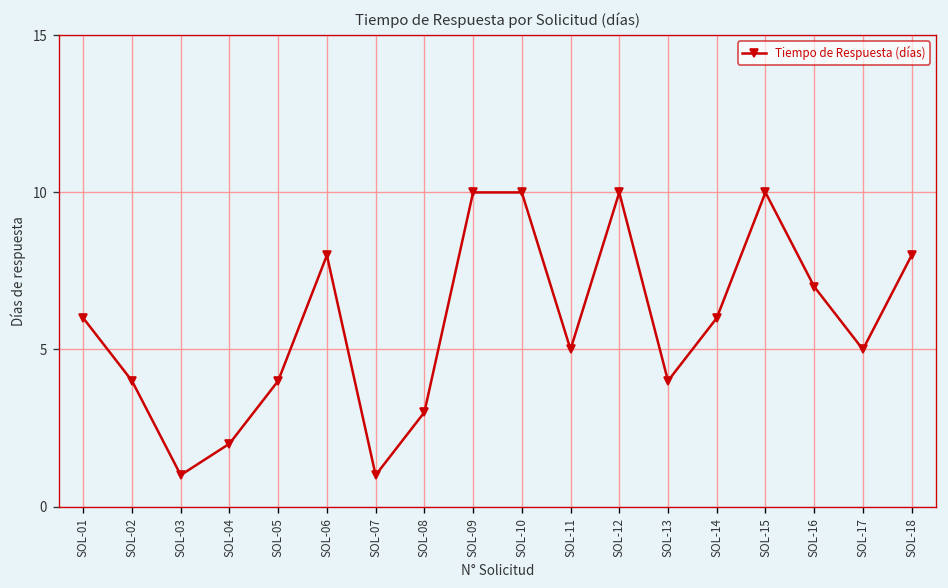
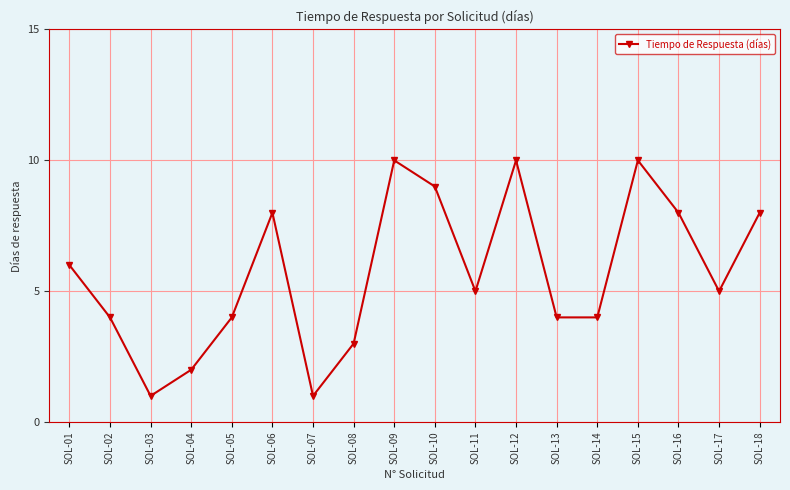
SOL-10: 10 -> 9
SOL-14: 6 -> 4
SOL-16: 7 -> 8
